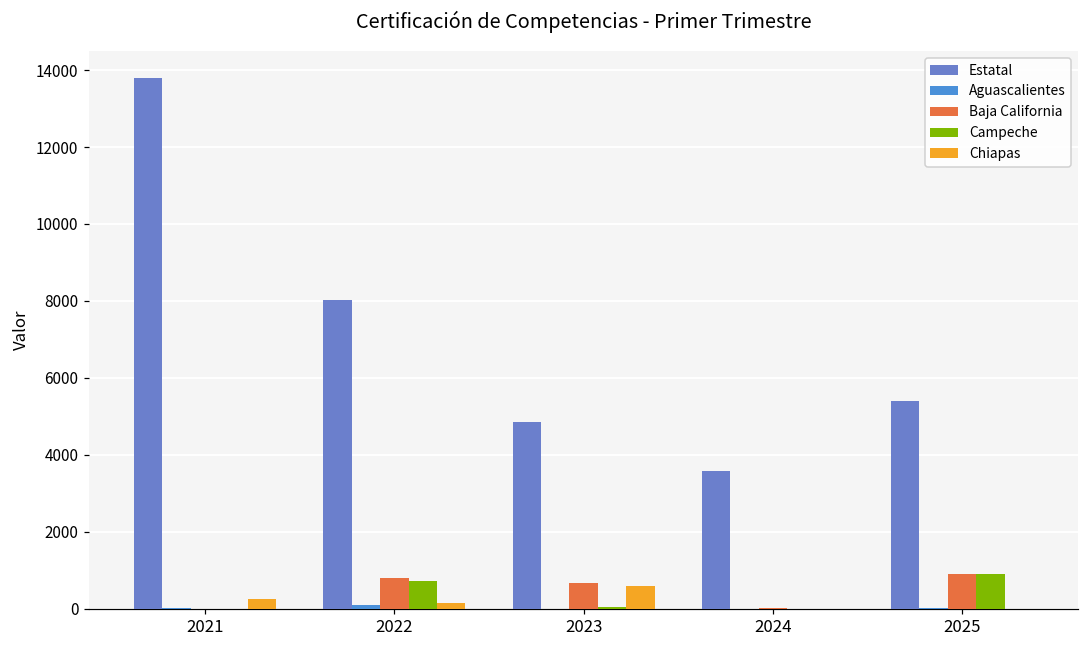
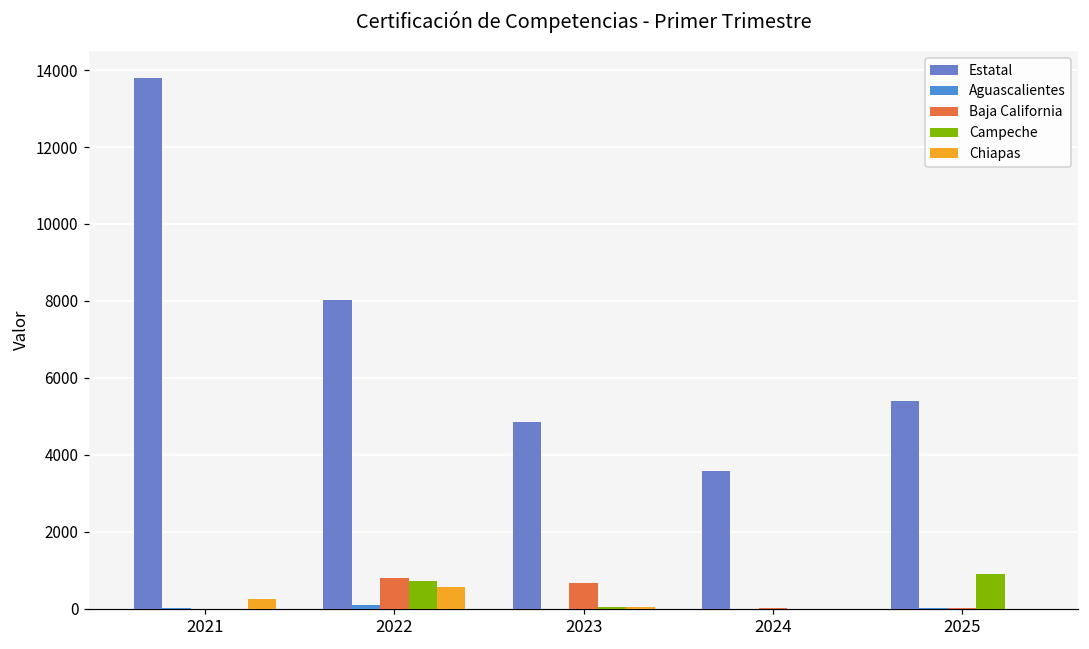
Chiapas, 2022: 100 -> 600
Chiapas, 2023: 600 -> 0
Baja California, 2025: 900 -> 0
